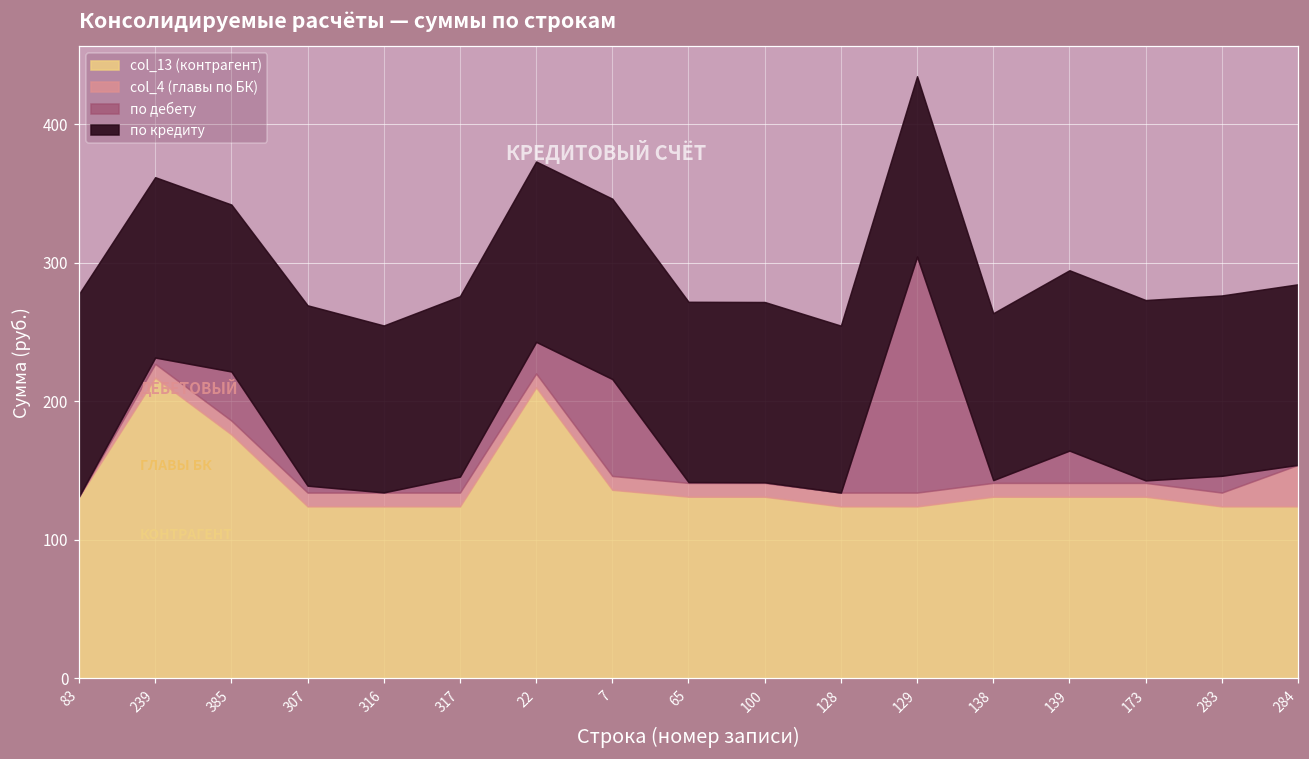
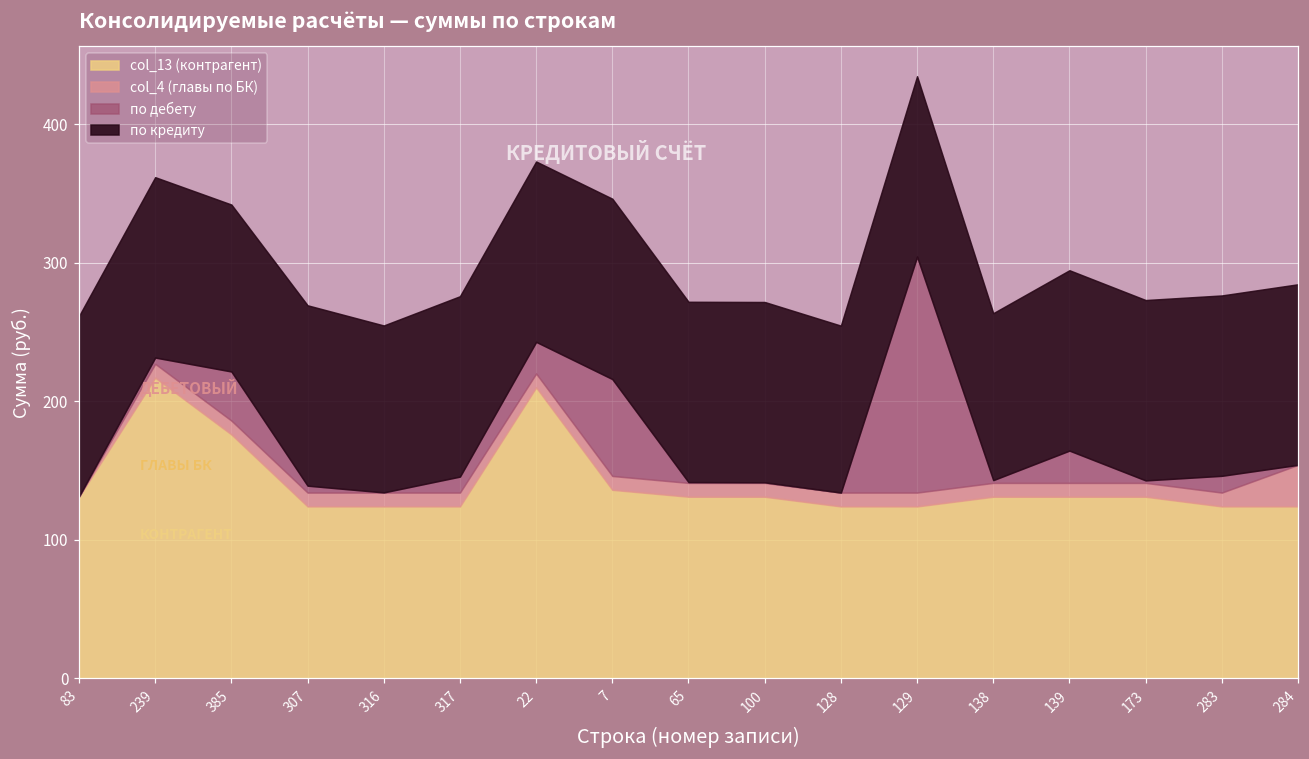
по кредиту, 83: 146 -> 130
